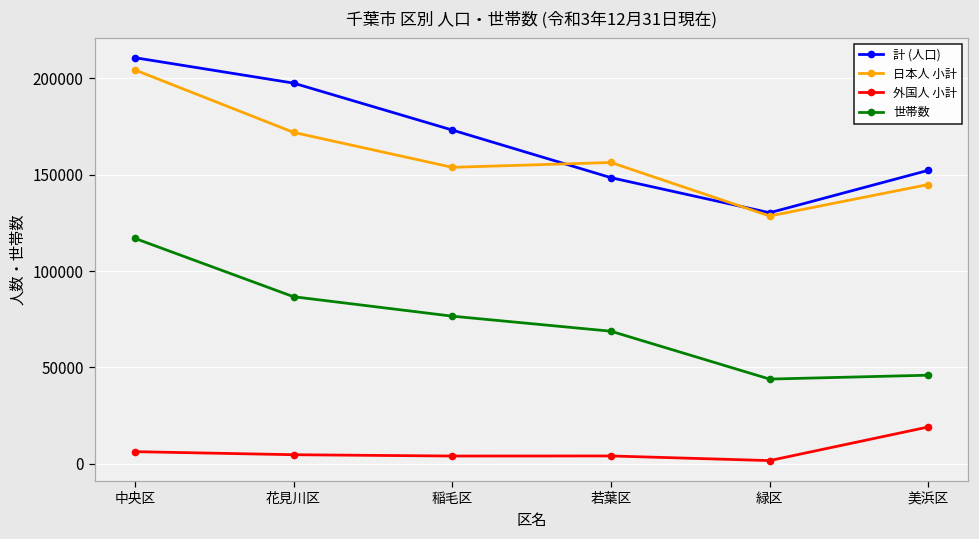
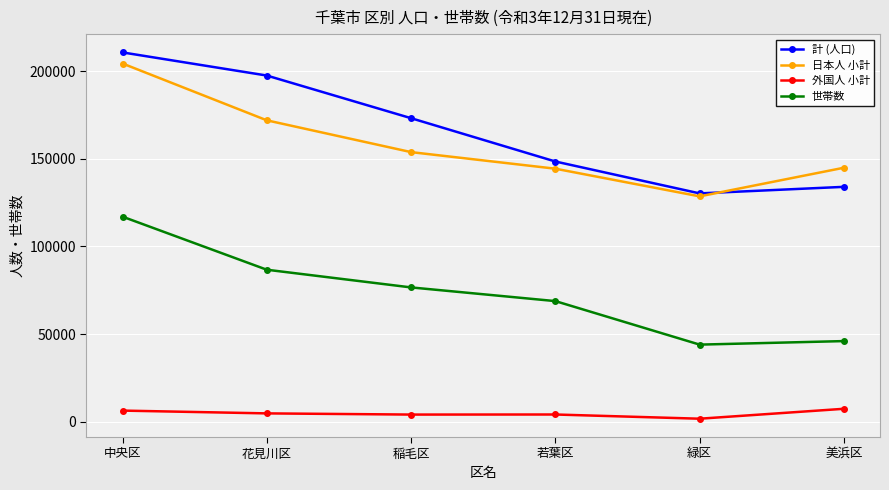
日本人 小計, 若葉区: 156000 -> 144000
計 (人口), 美浜区: 152000 -> 134000
外国人 小計, 美浜区: 19000 -> 7000
